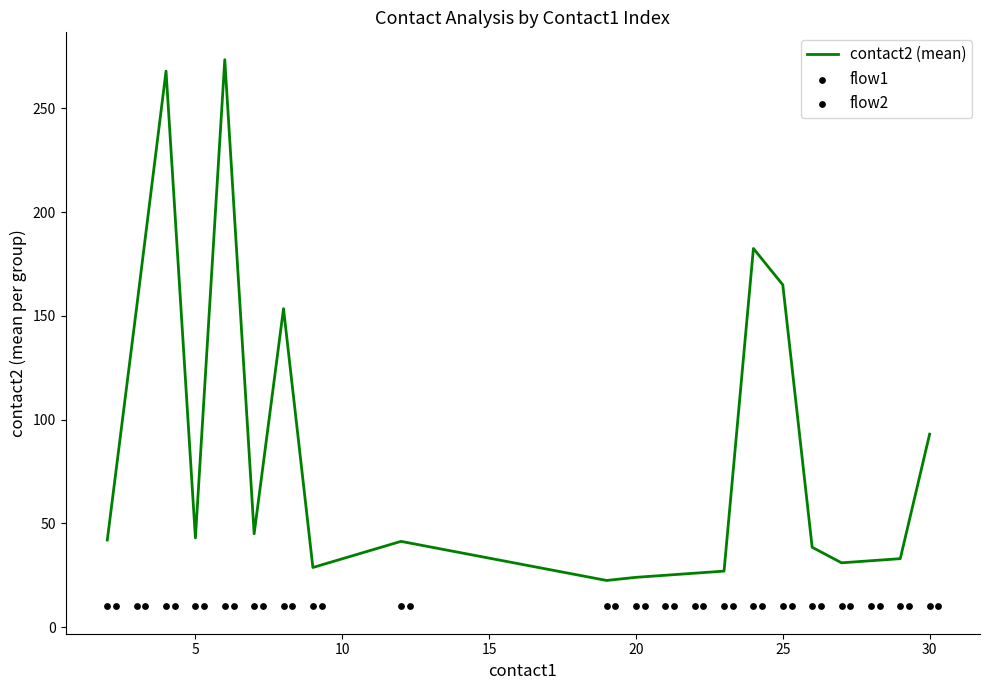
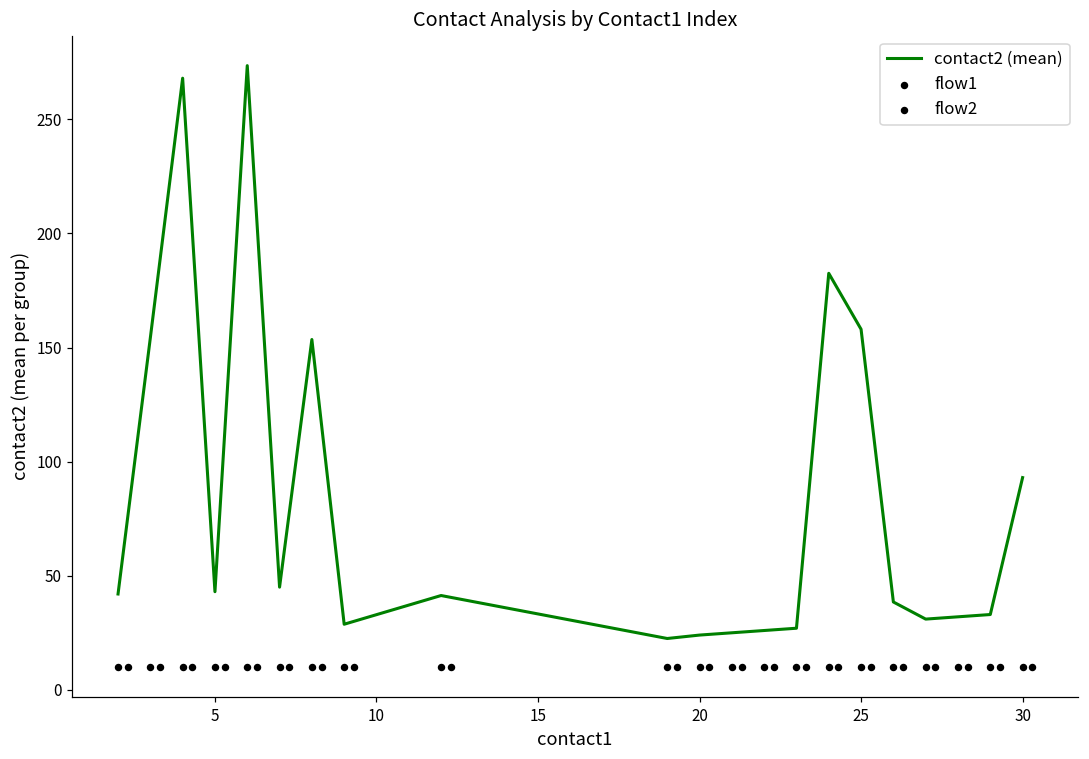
contact2 (mean), 25: 165 -> 158
